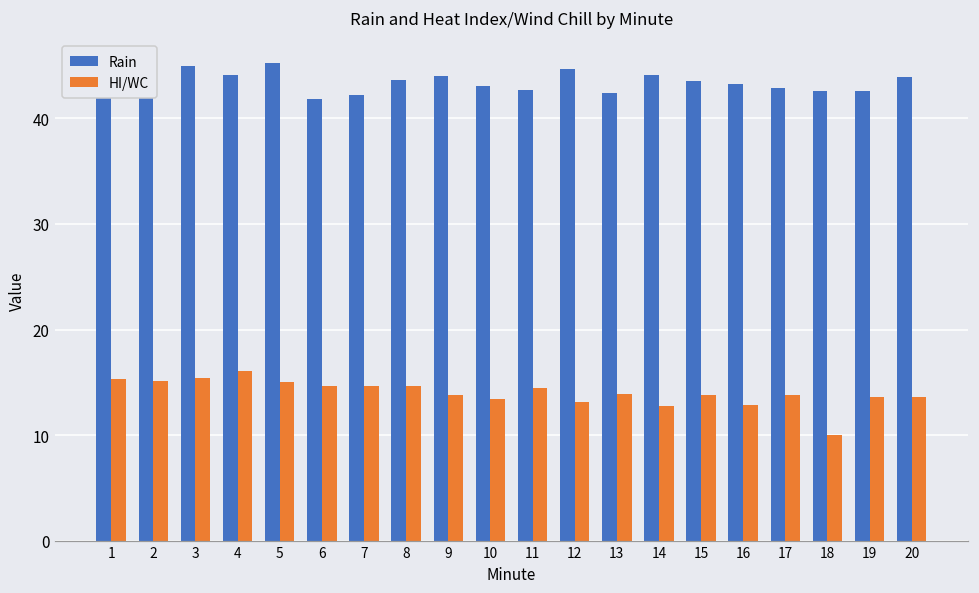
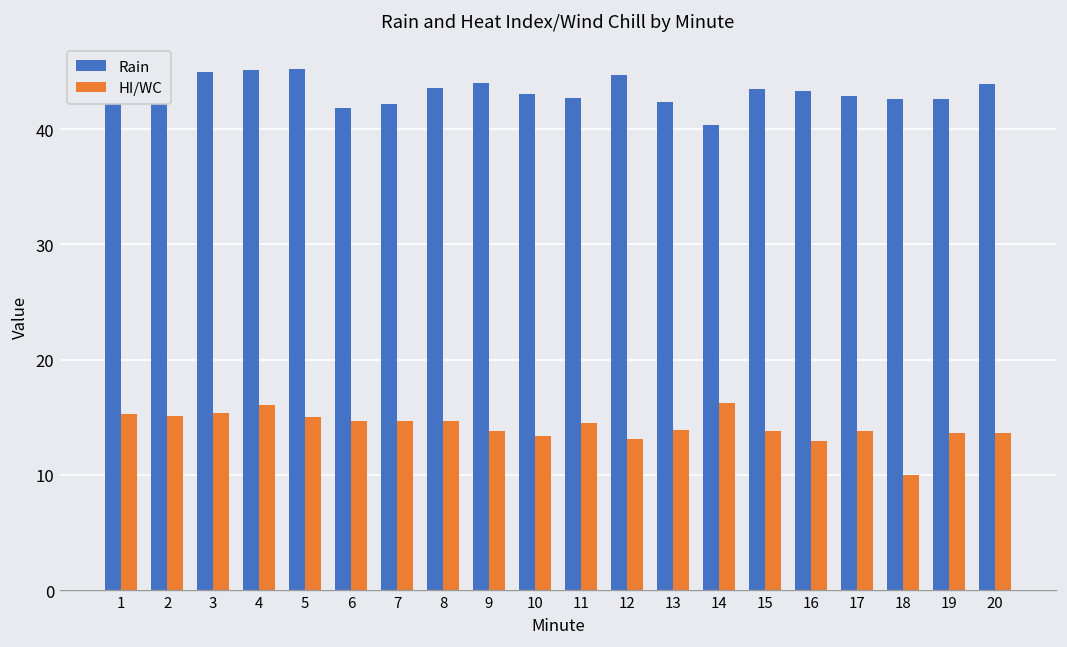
Rain, 4: 44 -> 45
Rain, 14: 44 -> 40
HI/WC, 14: 13 -> 16
